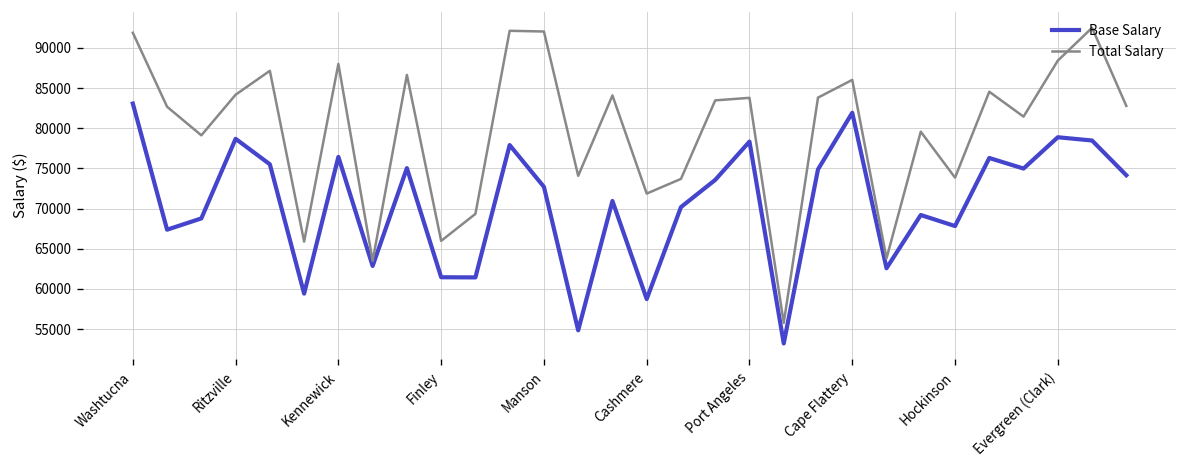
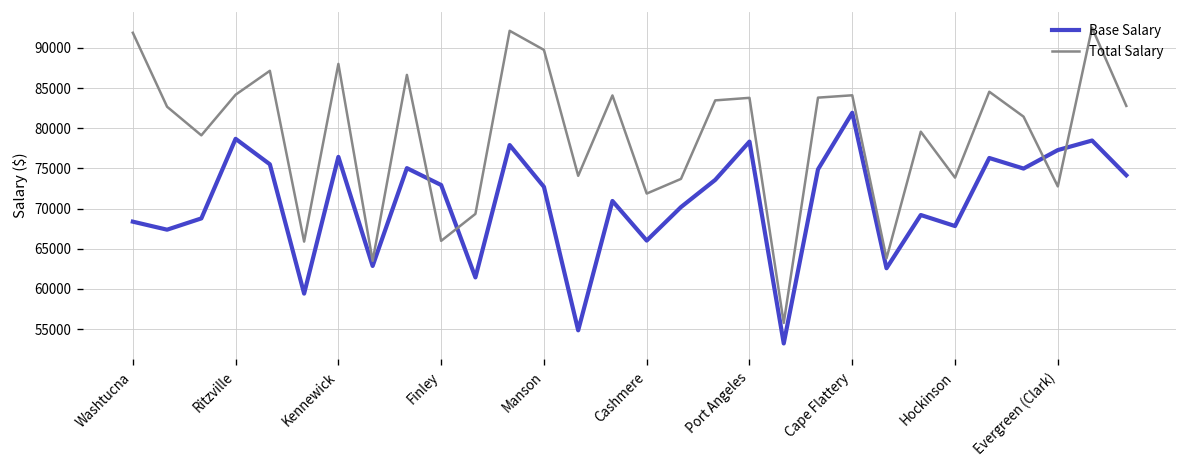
Base Salary, Washtucna: 83000 -> 68000
Base Salary, Finley: 61000 -> 73000
Total Salary, Manson: 92000 -> 90000
Base Salary, Cashmere: 59000 -> 66000
Total Salary, Cape Flattery: 86000 -> 84000
Base Salary, Evergreen (Clark): 79000 -> 77000
Total Salary, Evergreen (Clark): 88000 -> 73000
